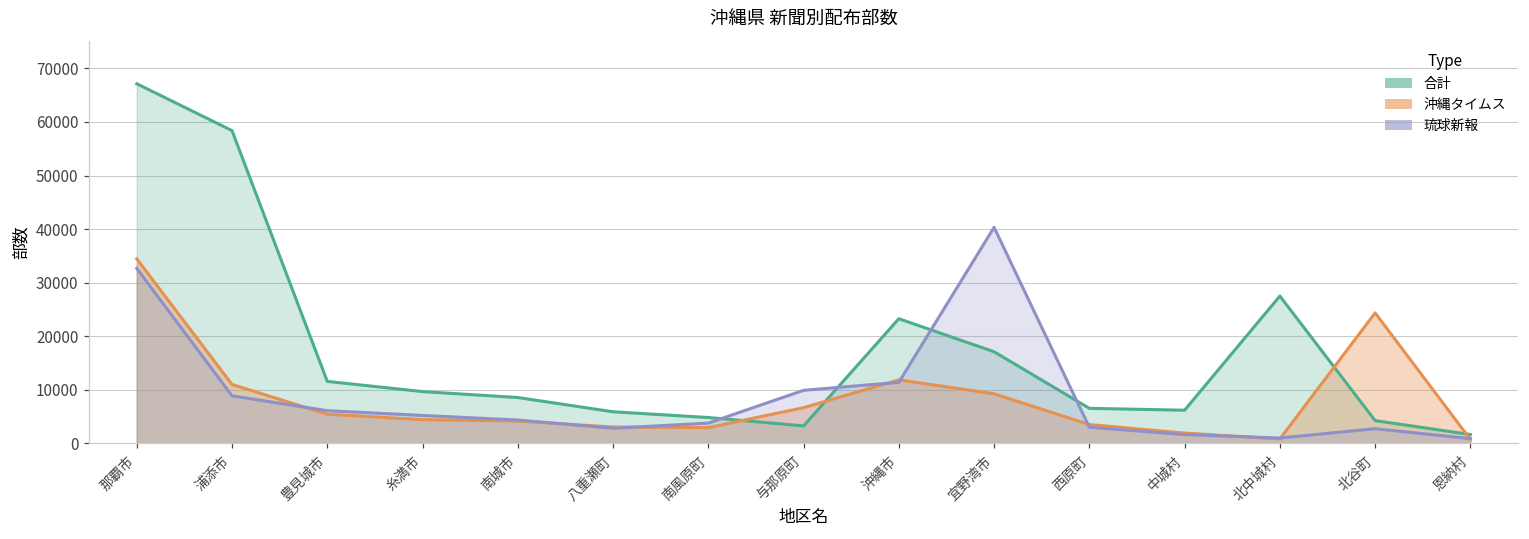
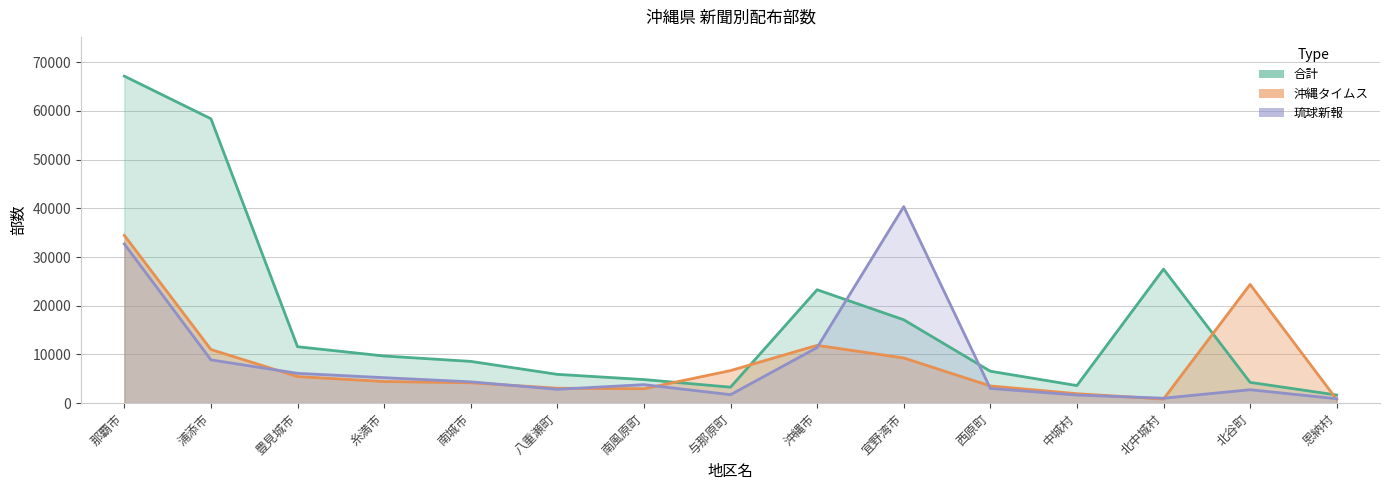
琉球新報, 与那原町: 10000 -> 2000
合計, 中城村: 6000 -> 4000
